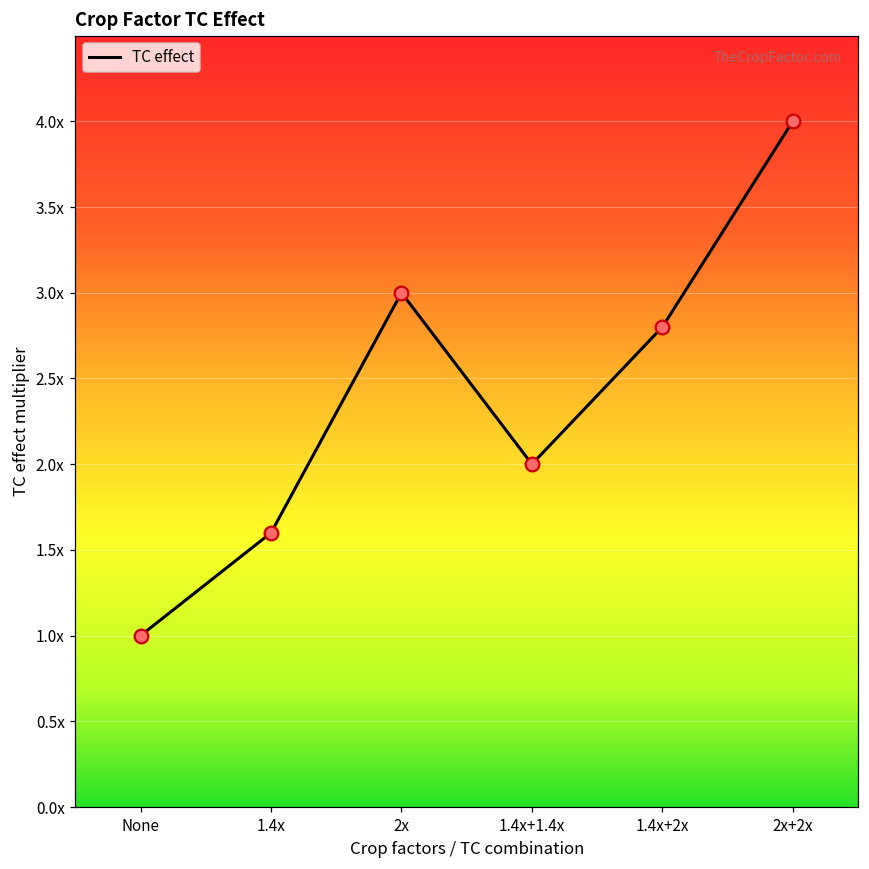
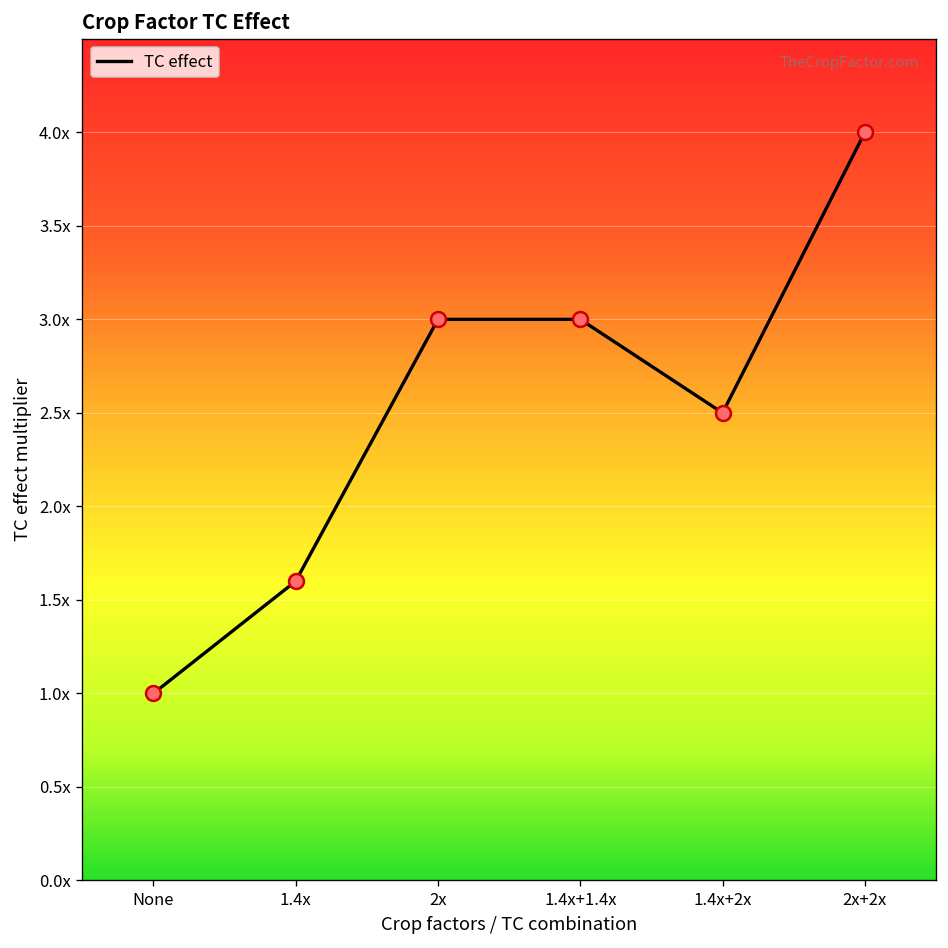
1.4x+1.4x: 2x -> 3x
1.4x+2x: 2.8x -> 2.5x
